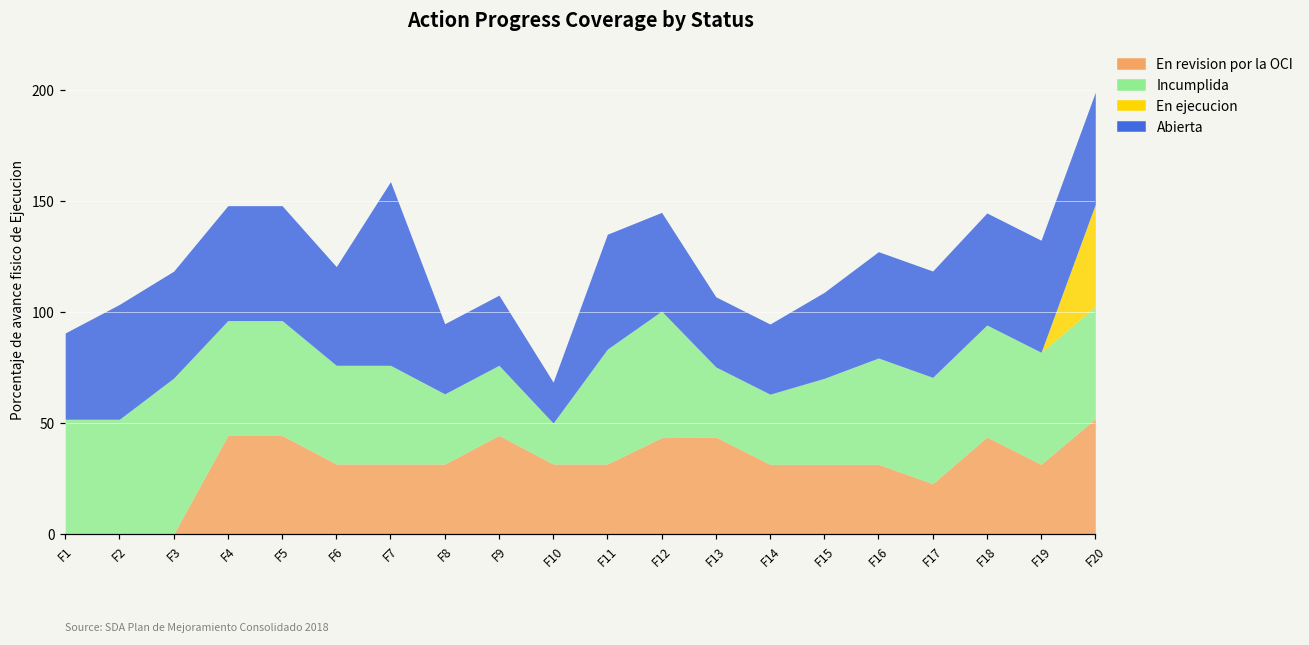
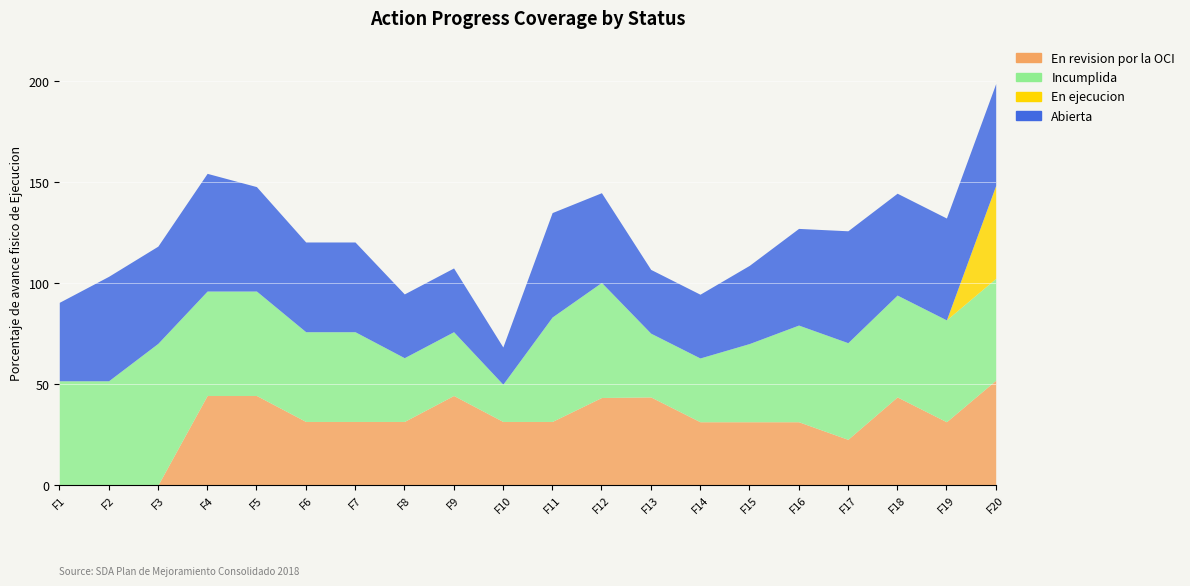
Abierta, F4: 52 -> 58
Abierta, F7: 83 -> 44
Abierta, F17: 48 -> 55
